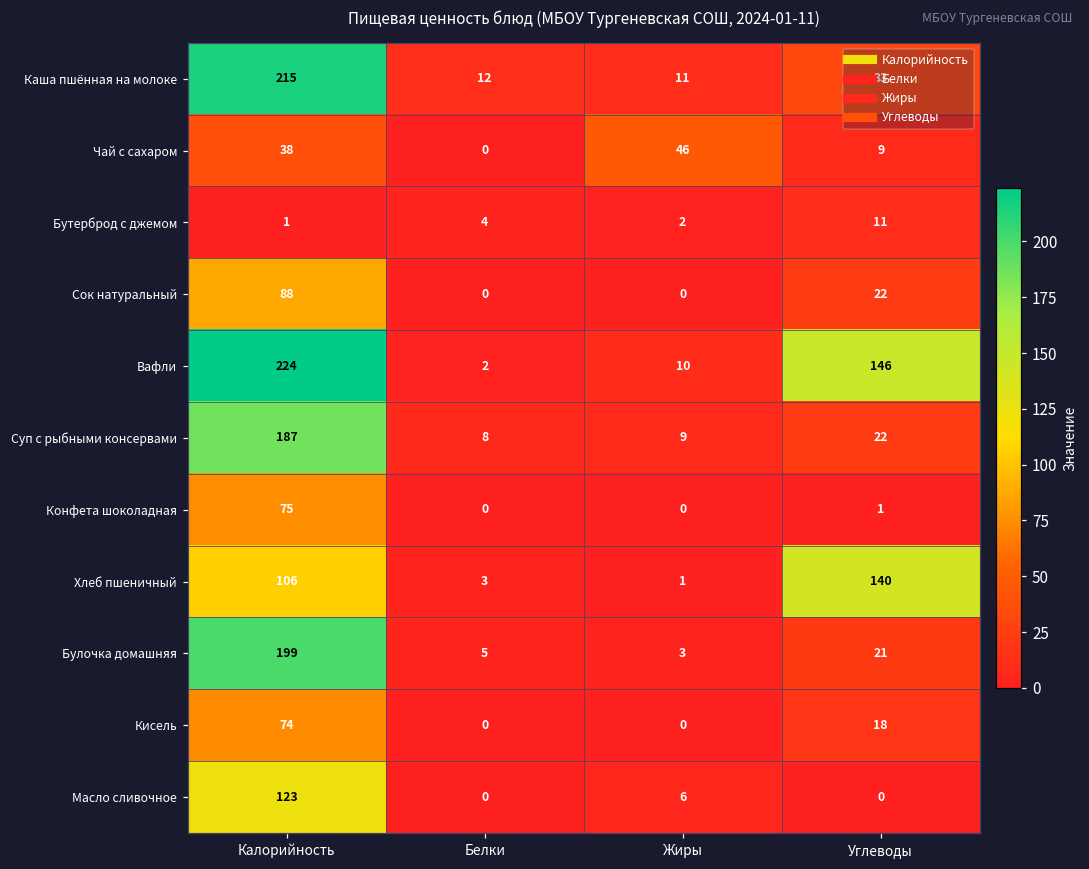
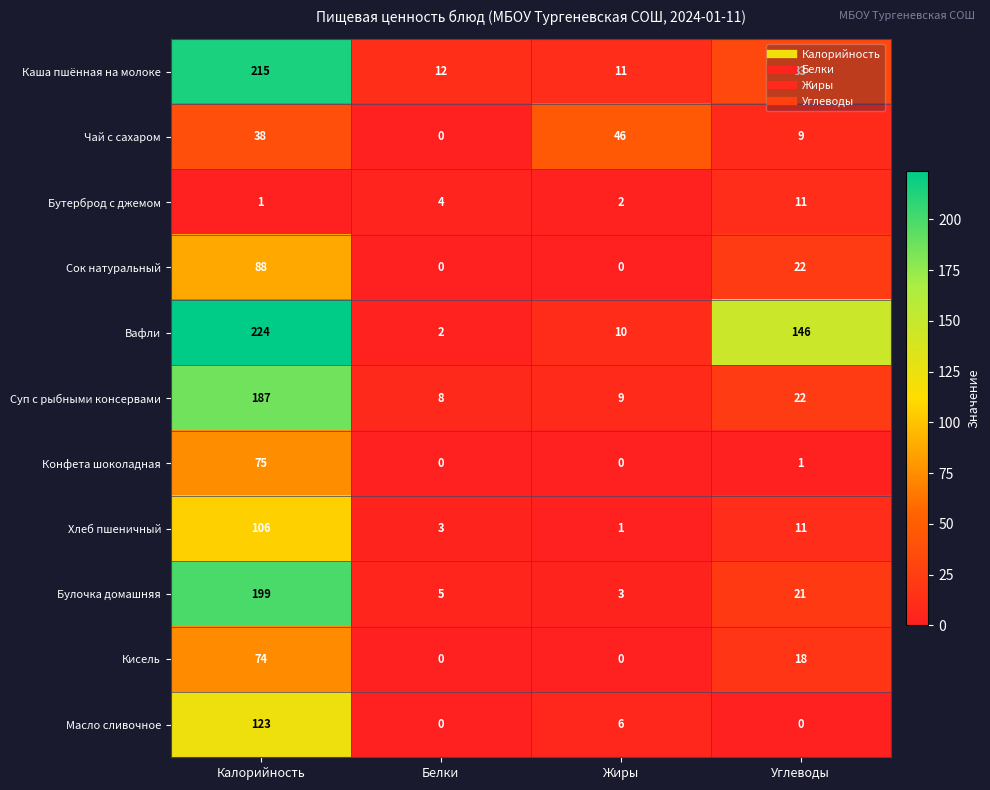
Хлеб пшеничный, Углеводы: 140 -> 11
